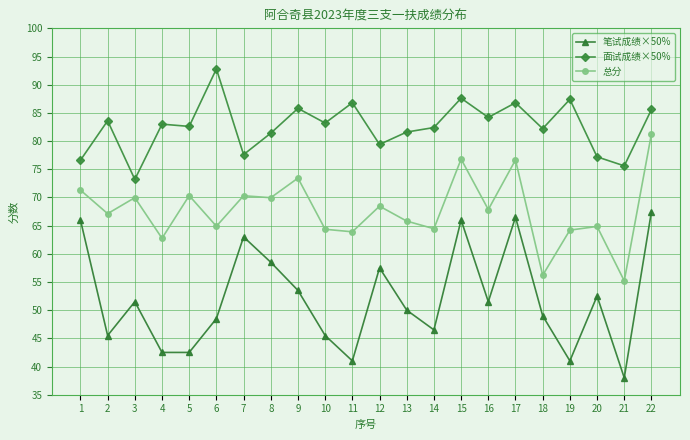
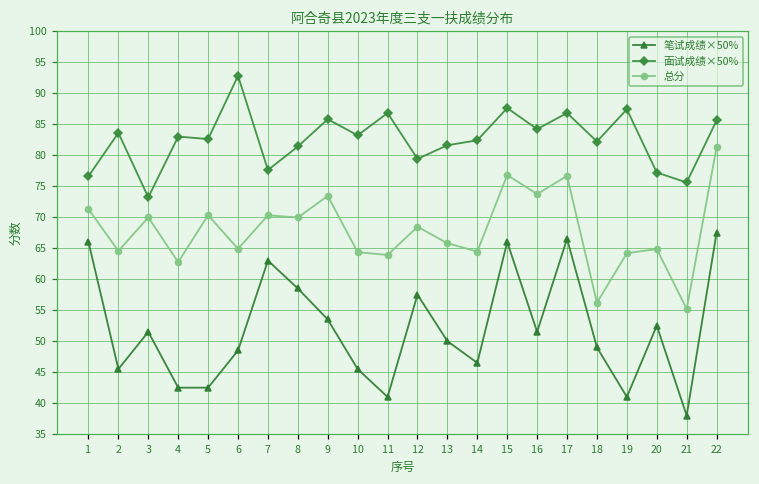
总分, 2: 67 -> 65
总分, 16: 68 -> 74
